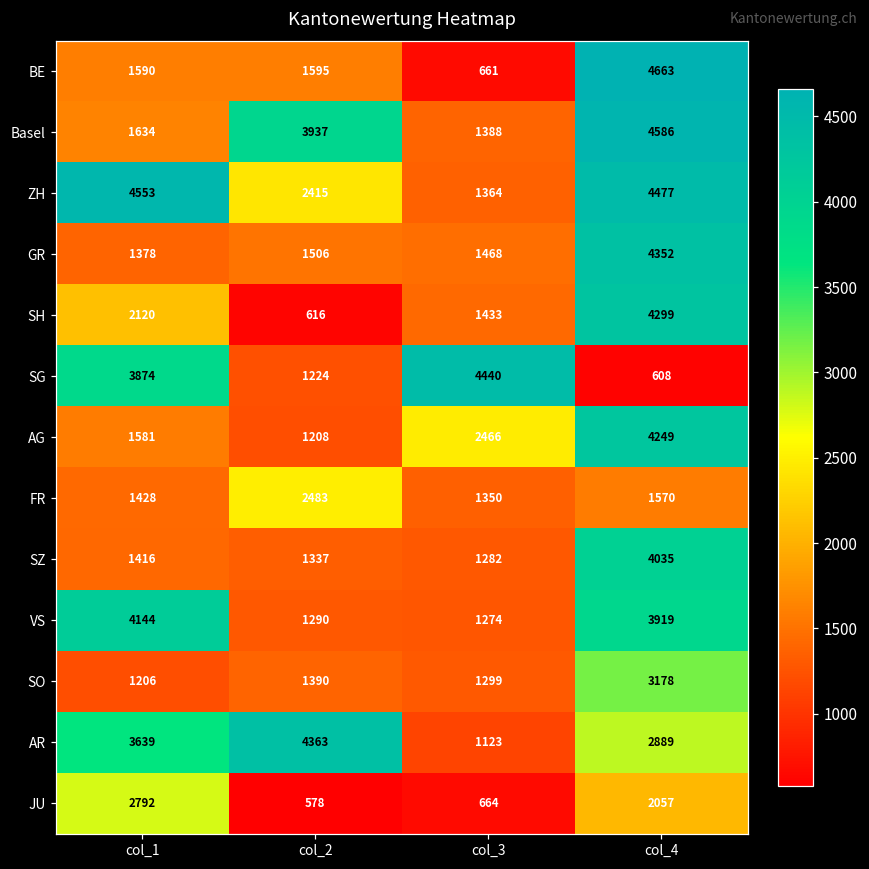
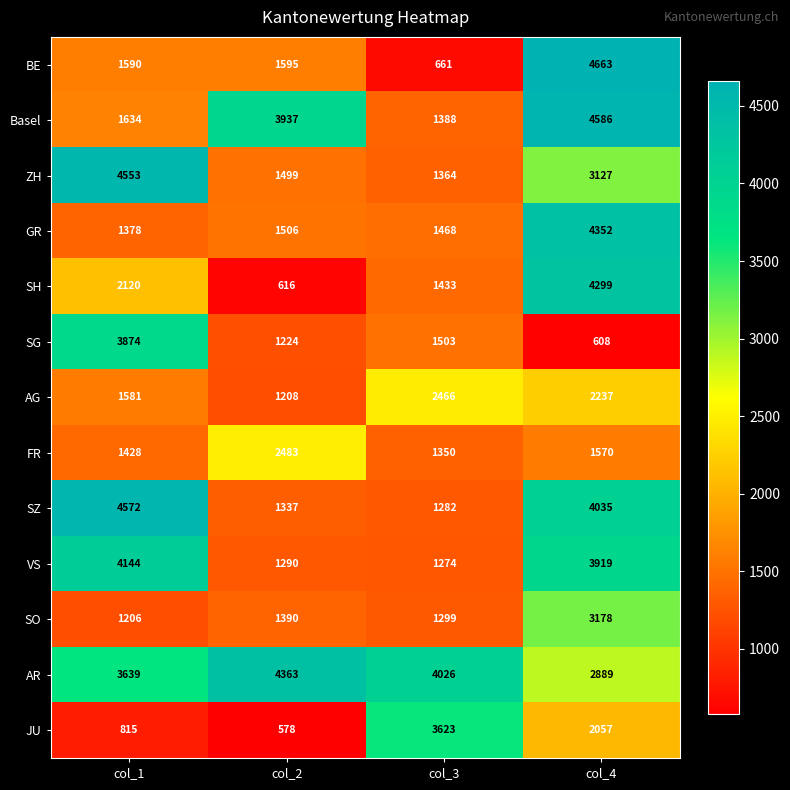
ZH, col_2: 2415 -> 1499
ZH, col_4: 4477 -> 3127
SG, col_3: 4440 -> 1503
AG, col_4: 4249 -> 2237
SZ, col_1: 1416 -> 4572
AR, col_3: 1123 -> 4026
JU, col_1: 2792 -> 815
JU, col_3: 664 -> 3623
